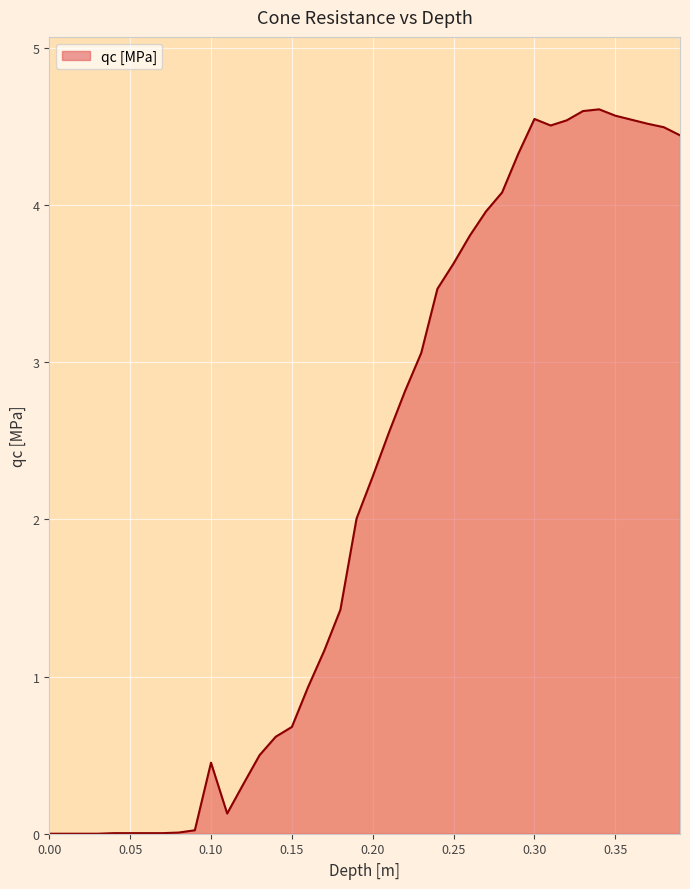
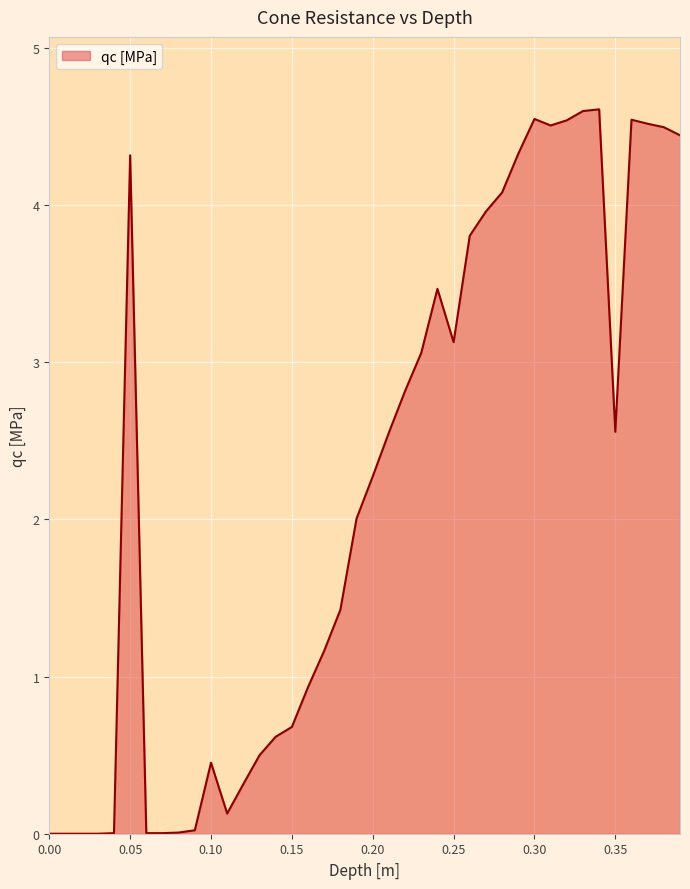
0.05: 0.00 -> 4.32
0.25: 3.63 -> 3.13
0.35: 4.57 -> 2.56
